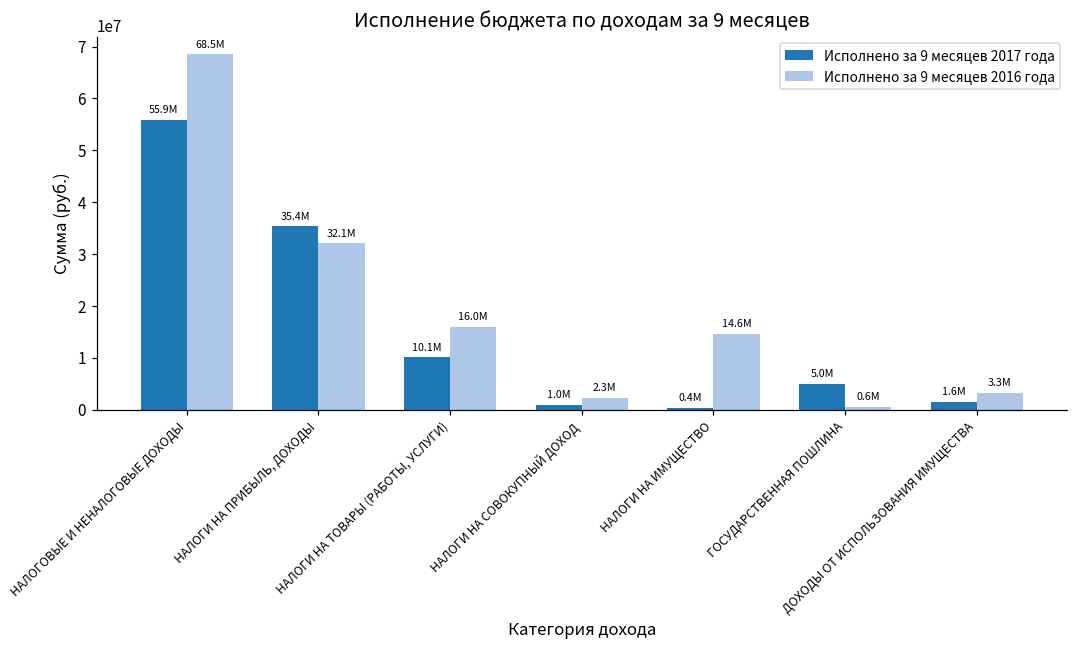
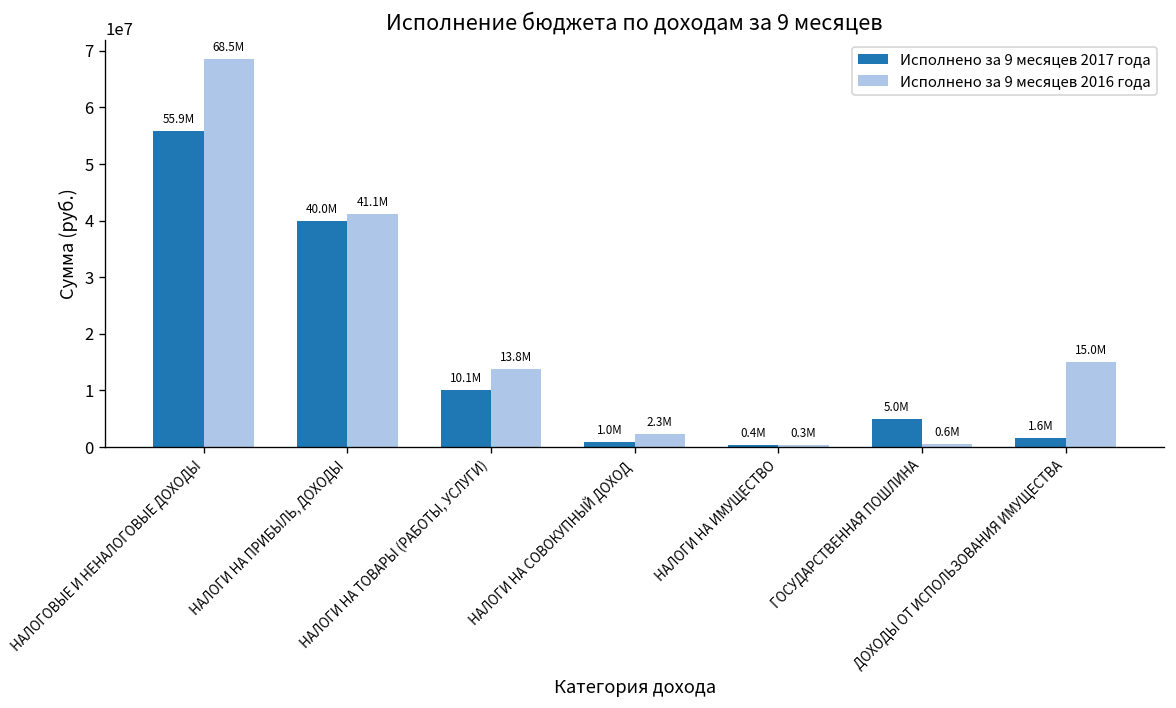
Исполнено за 9 месяцев 2017 года, НАЛОГИ НА ПРИБЫЛЬ, ДОХОДЫ: 35.4M -> 40.0M
Исполнено за 9 месяцев 2016 года, НАЛОГИ НА ПРИБЫЛЬ, ДОХОДЫ: 32.1M -> 41.1M
Исполнено за 9 месяцев 2016 года, НАЛОГИ НА ТОВАРЫ (РАБОТЫ, УСЛУГИ): 16.0M -> 13.8M
Исполнено за 9 месяцев 2016 года, НАЛОГИ НА ИМУЩЕСТВО: 14.6M -> 0.3M
Исполнено за 9 месяцев 2016 года, ДОХОДЫ ОТ ИСПОЛЬЗОВАНИЯ ИМУЩЕСТВА: 3.3M -> 15.0M
